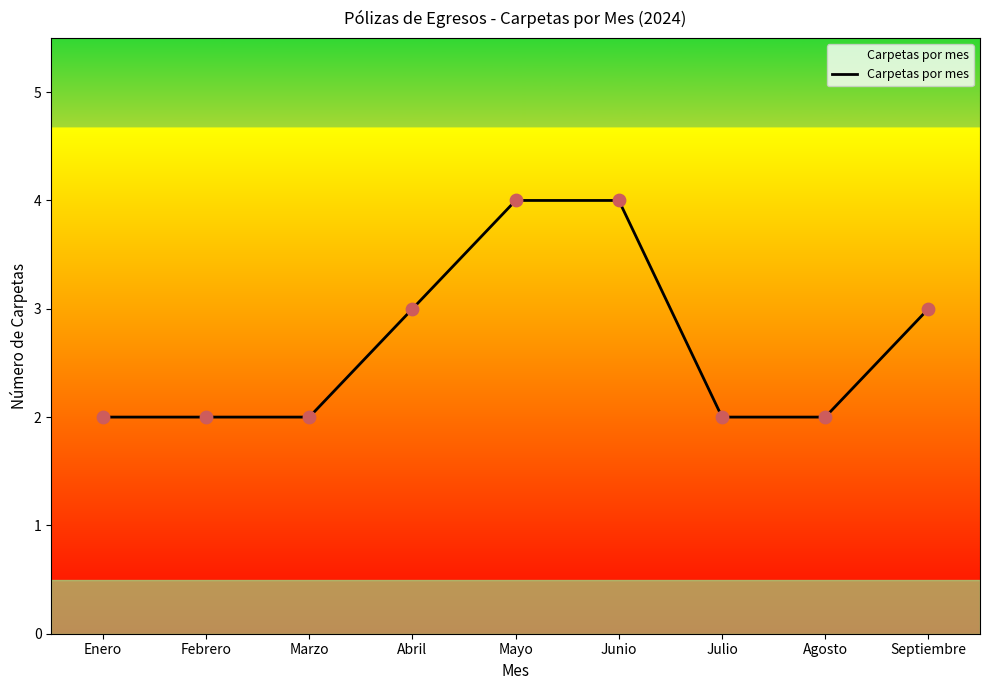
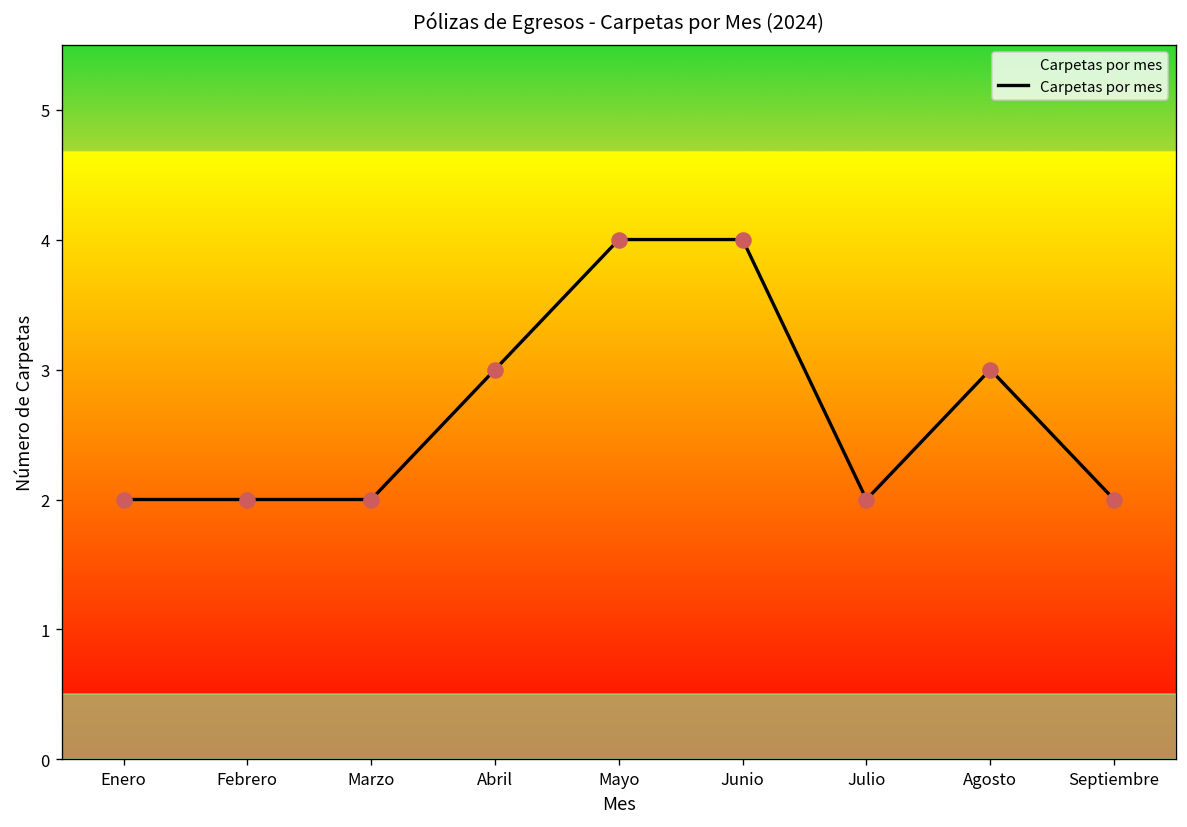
Agosto: 2 -> 3
Septiembre: 3 -> 2
